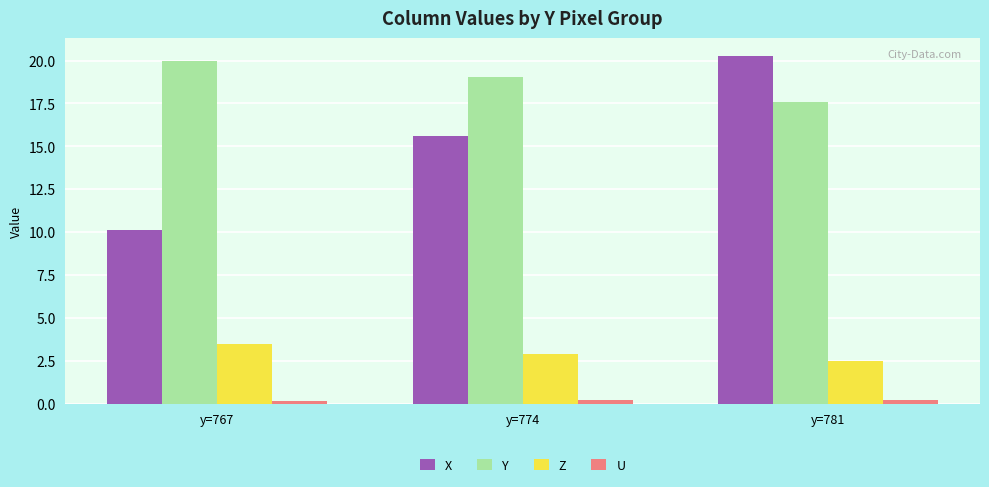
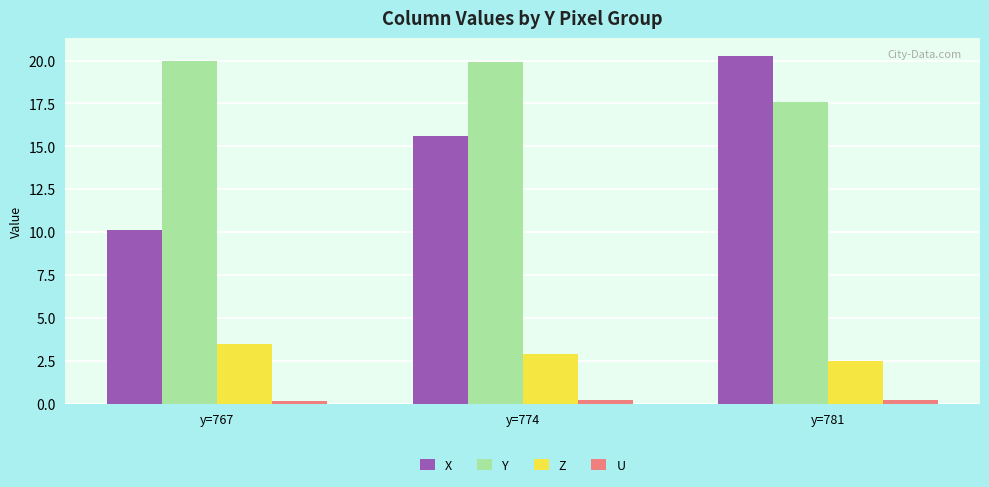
Y, y=774: 19.0 -> 19.9
